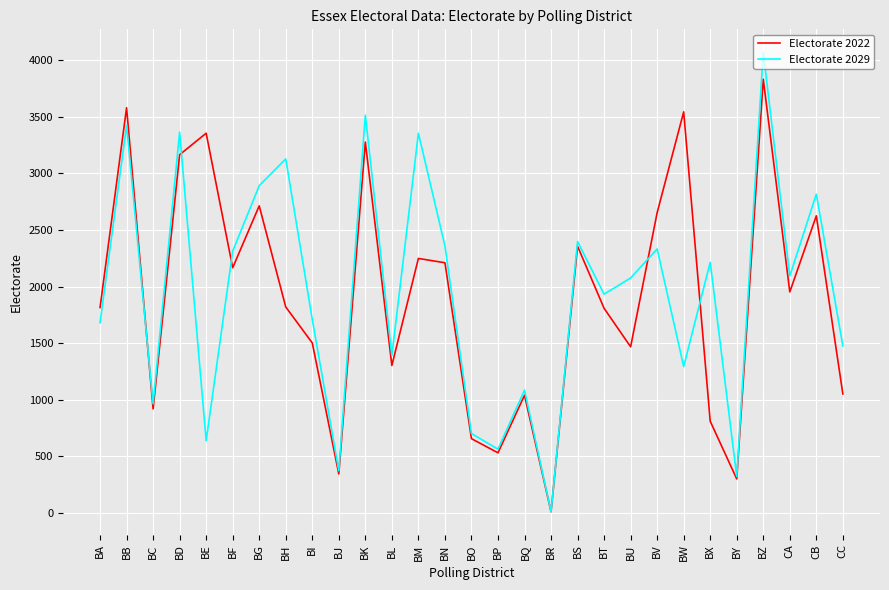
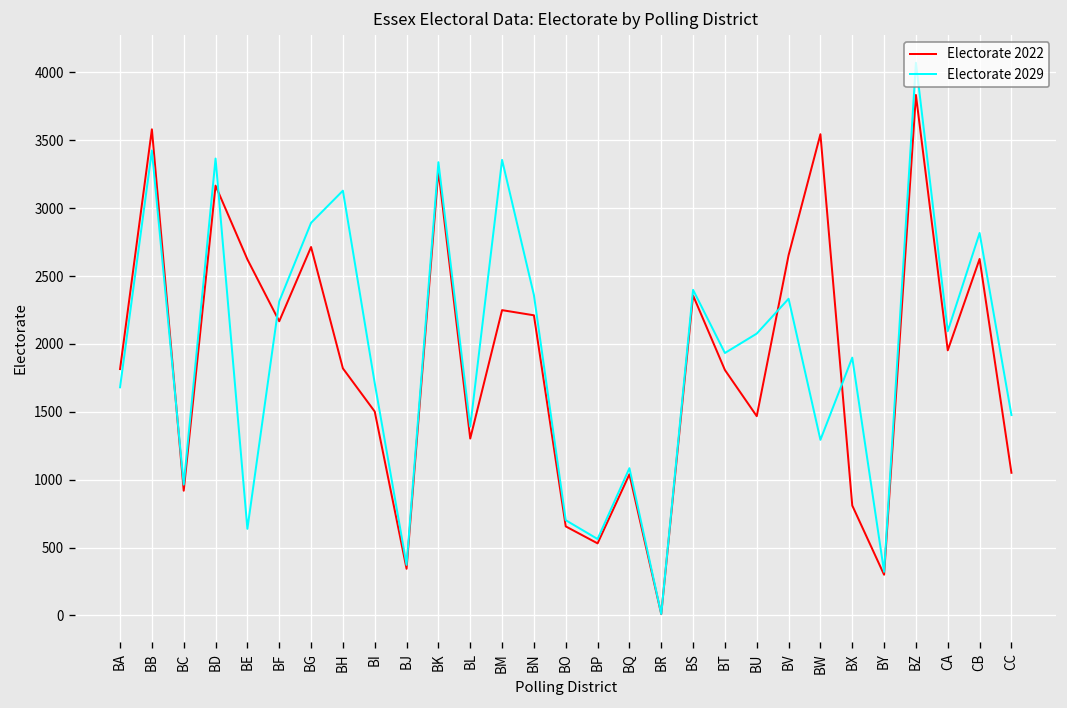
Electorate 2022, BE: 3360 -> 2620
Electorate 2029, BK: 3520 -> 3340
Electorate 2029, BX: 2220 -> 1900
